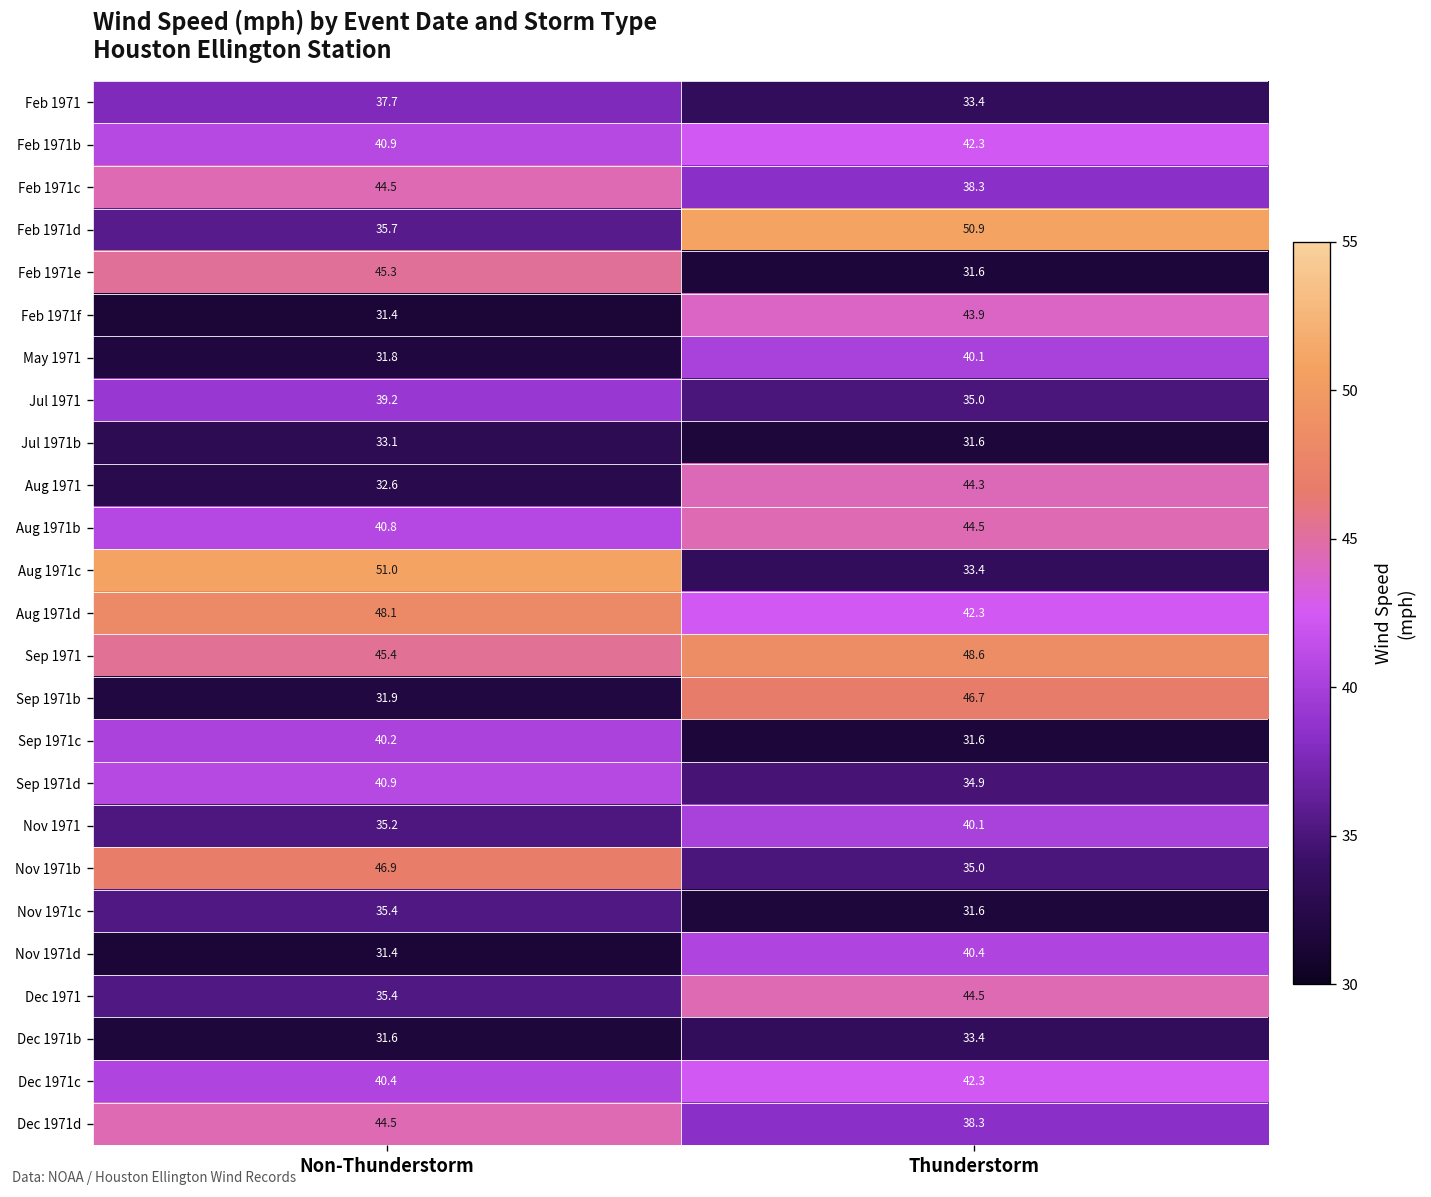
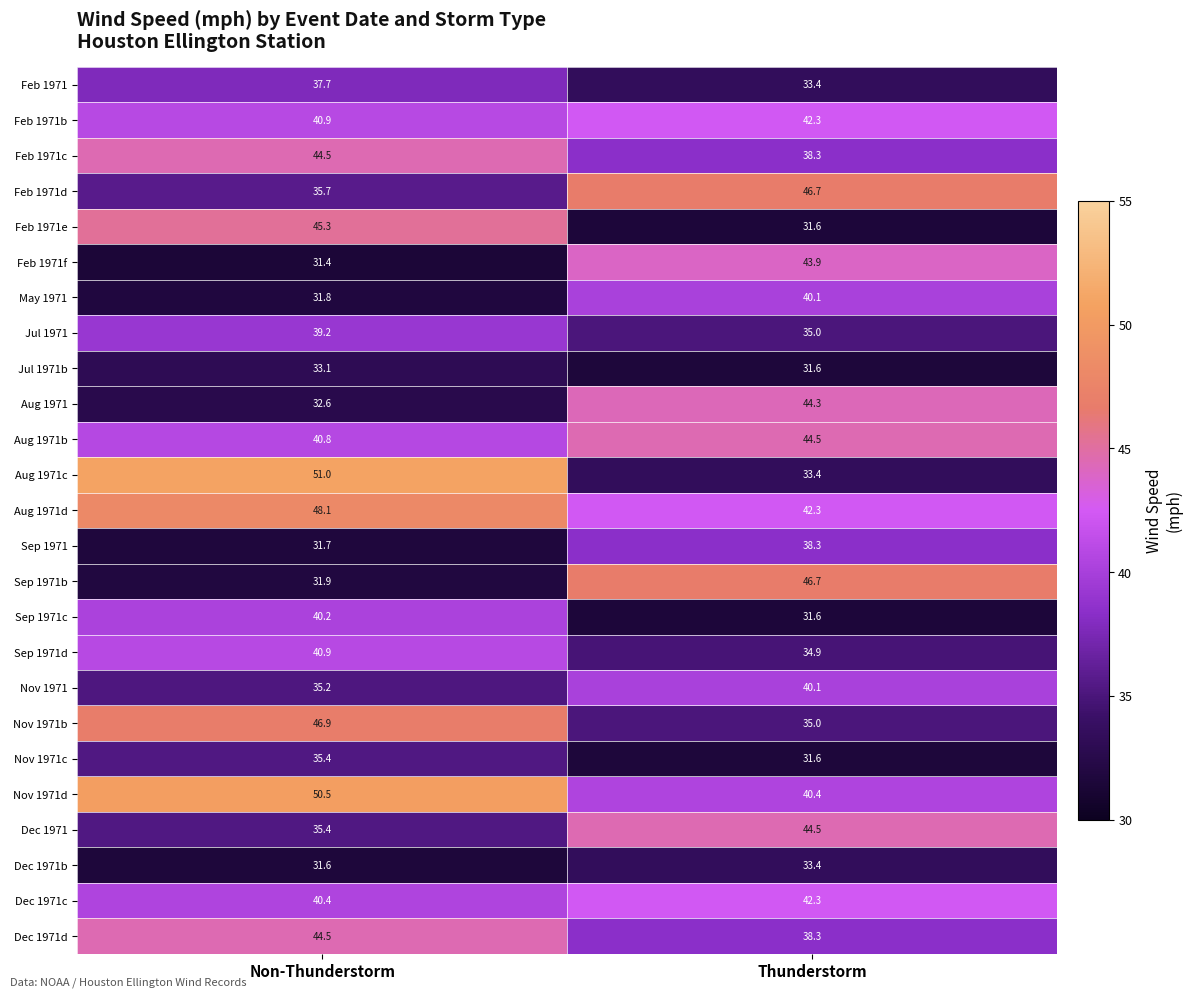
Feb 1971d, Thunderstorm: 50.9 -> 46.7
Sep 1971, Non-Thunderstorm: 45.4 -> 31.7
Sep 1971, Thunderstorm: 48.6 -> 38.3
Nov 1971d, Non-Thunderstorm: 31.4 -> 50.5
